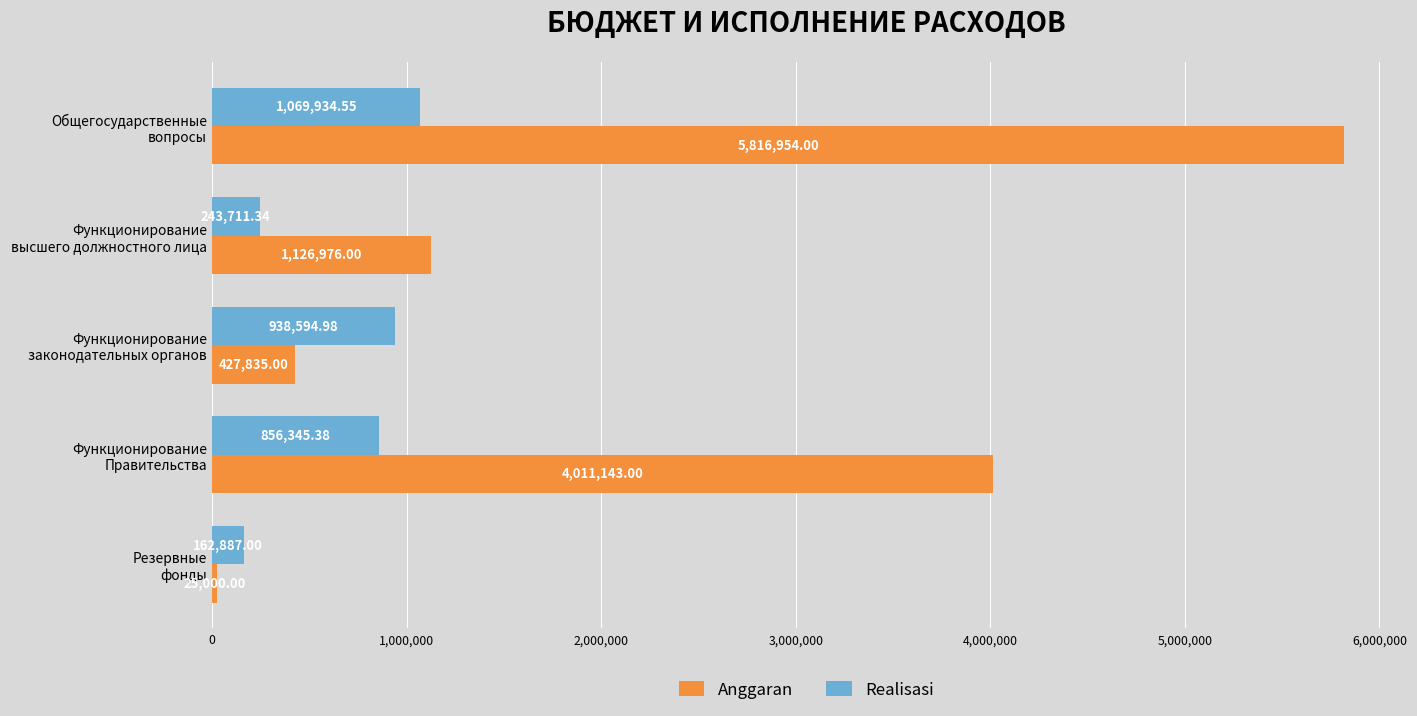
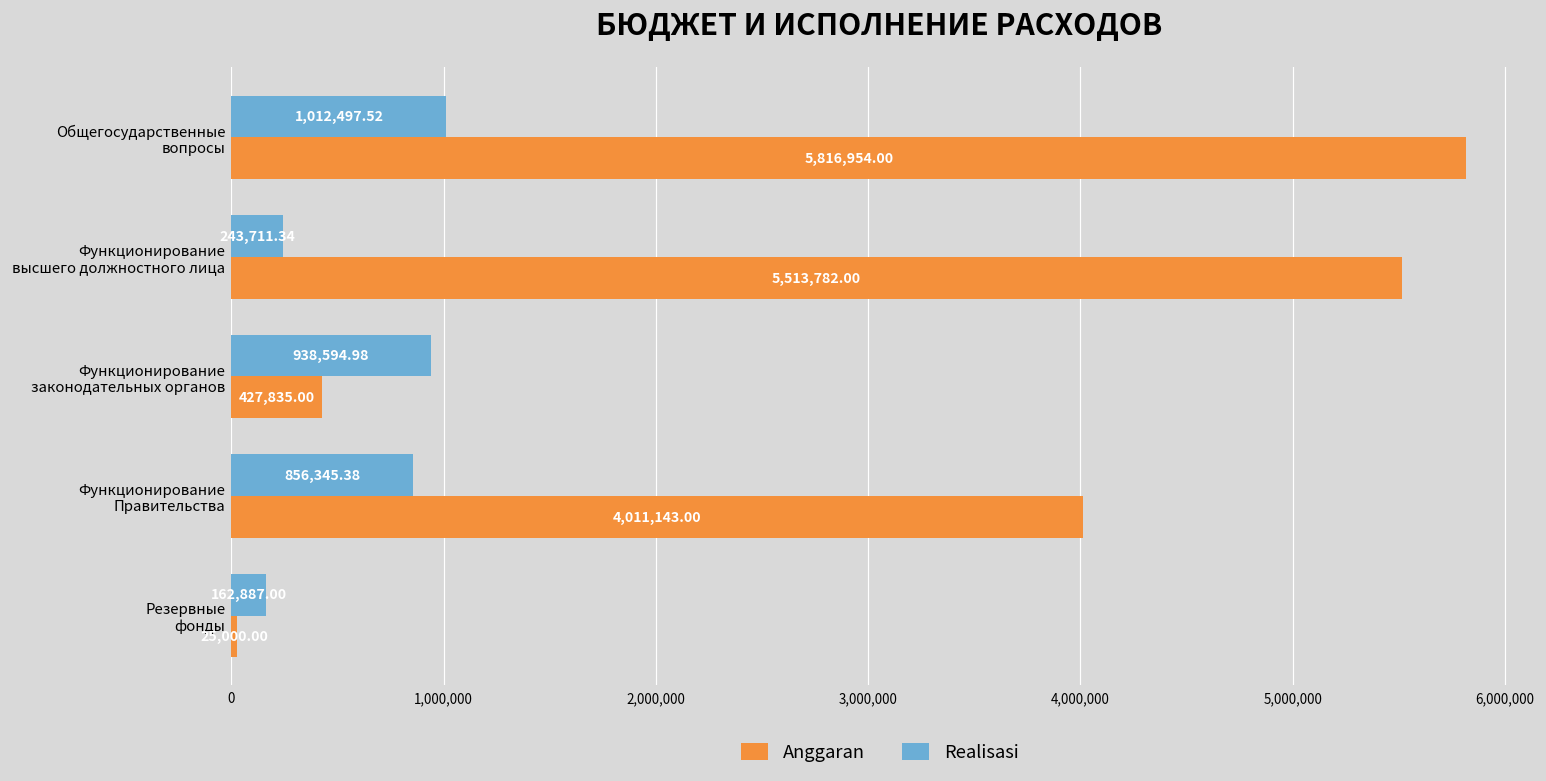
Realisasi, Общегосударственные вопросы: 1,069,934.55 -> 1,012,497.52
Anggaran, Функционирование высшего должностного лица: 1,126,976.00 -> 5,513,782.00
